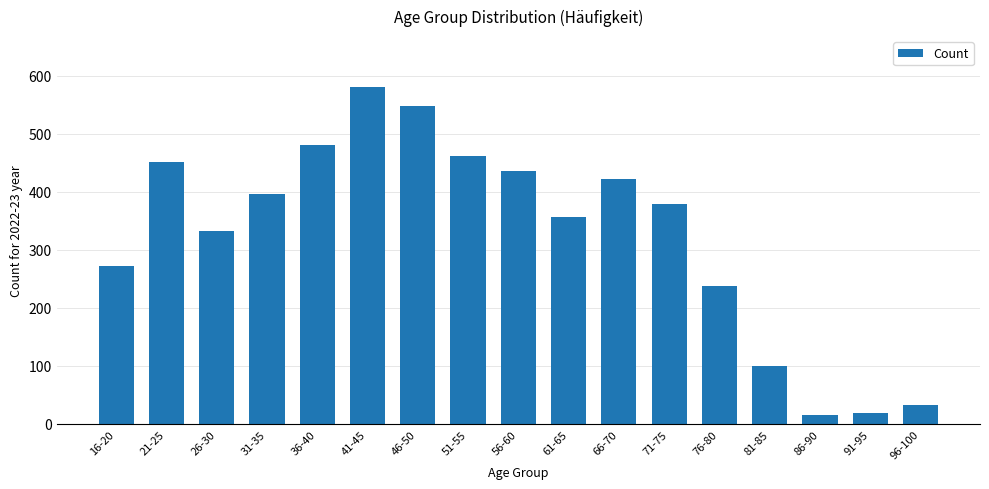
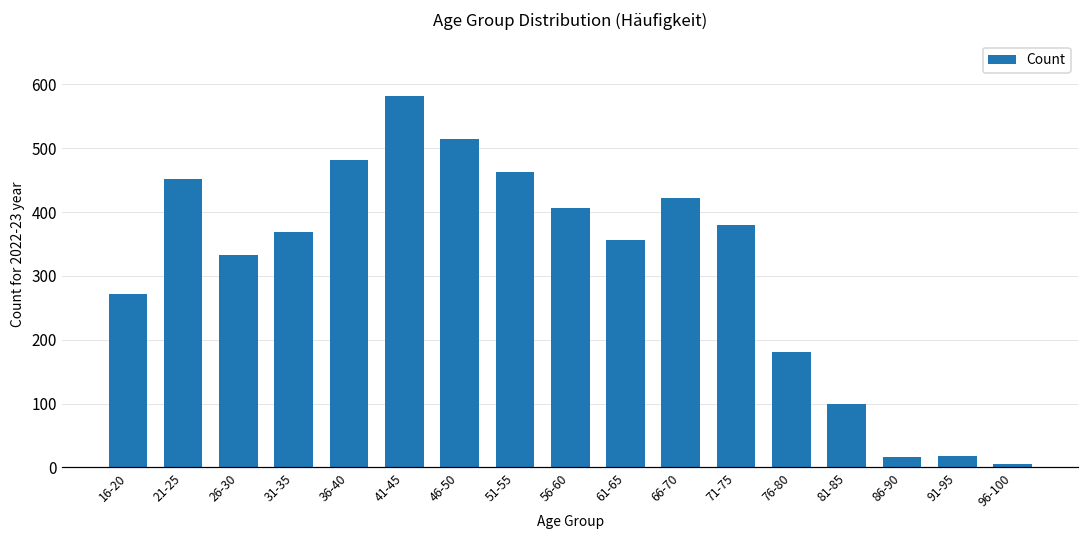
31-35: 400 -> 370
46-50: 550 -> 510
56-60: 440 -> 410
76-80: 240 -> 180
96-100: 30 -> 10
